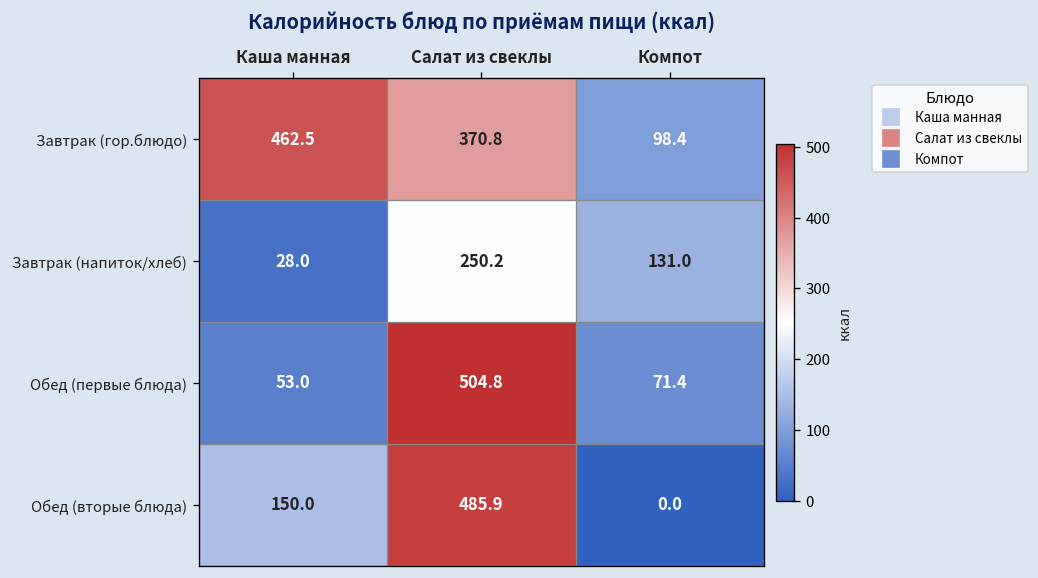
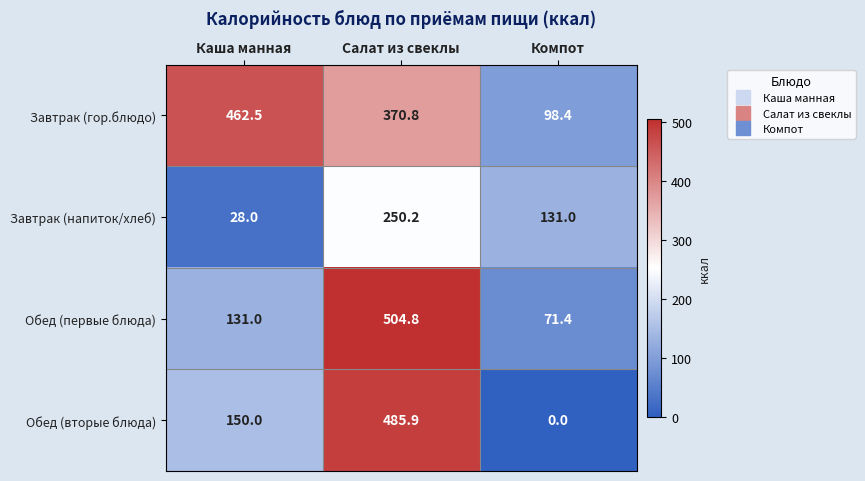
Обед (первые блюда), Каша манная: 53.0 -> 131.0
